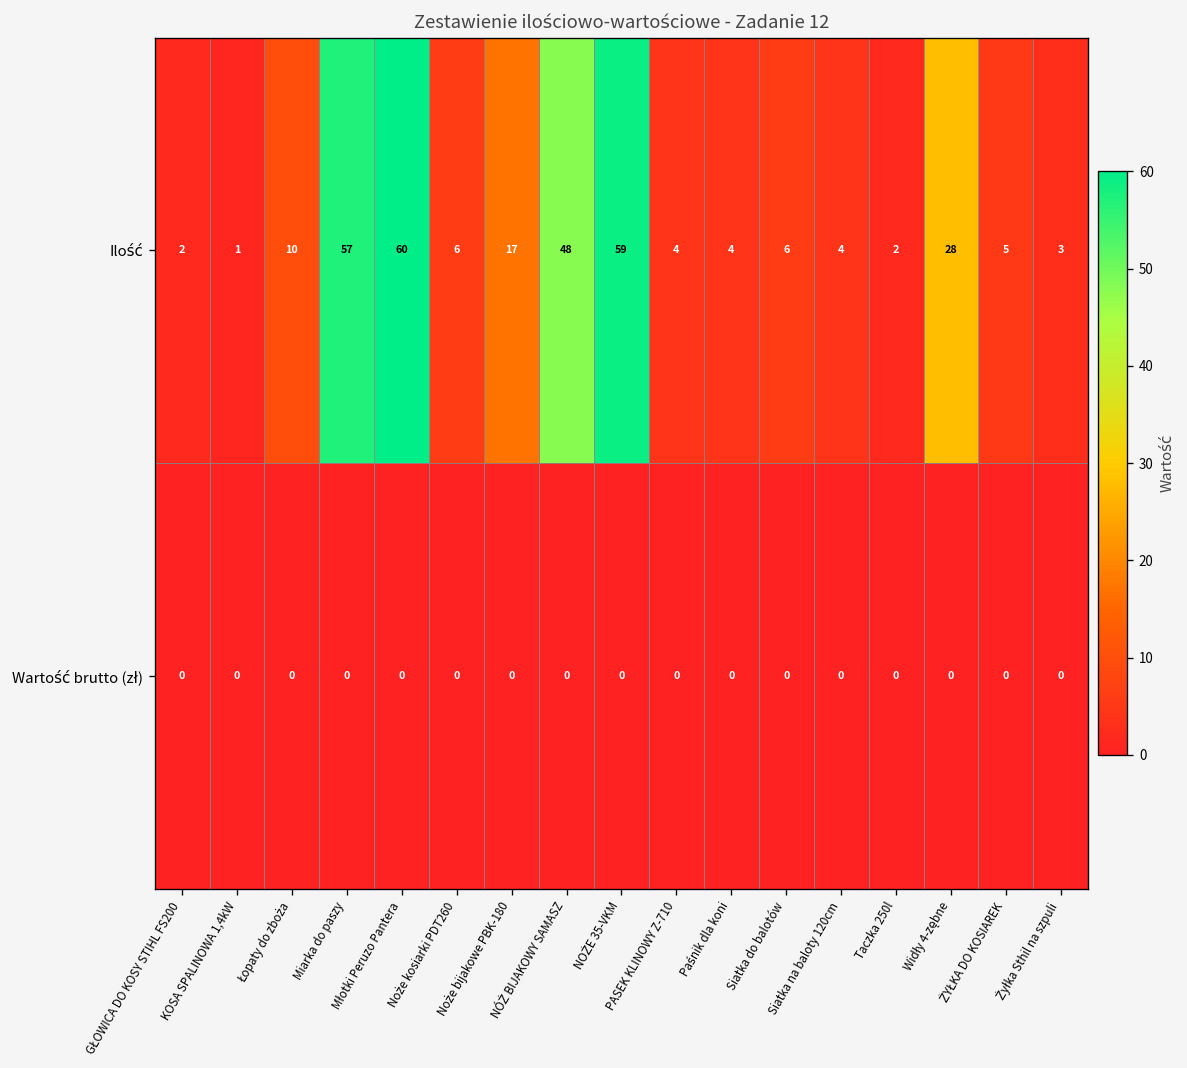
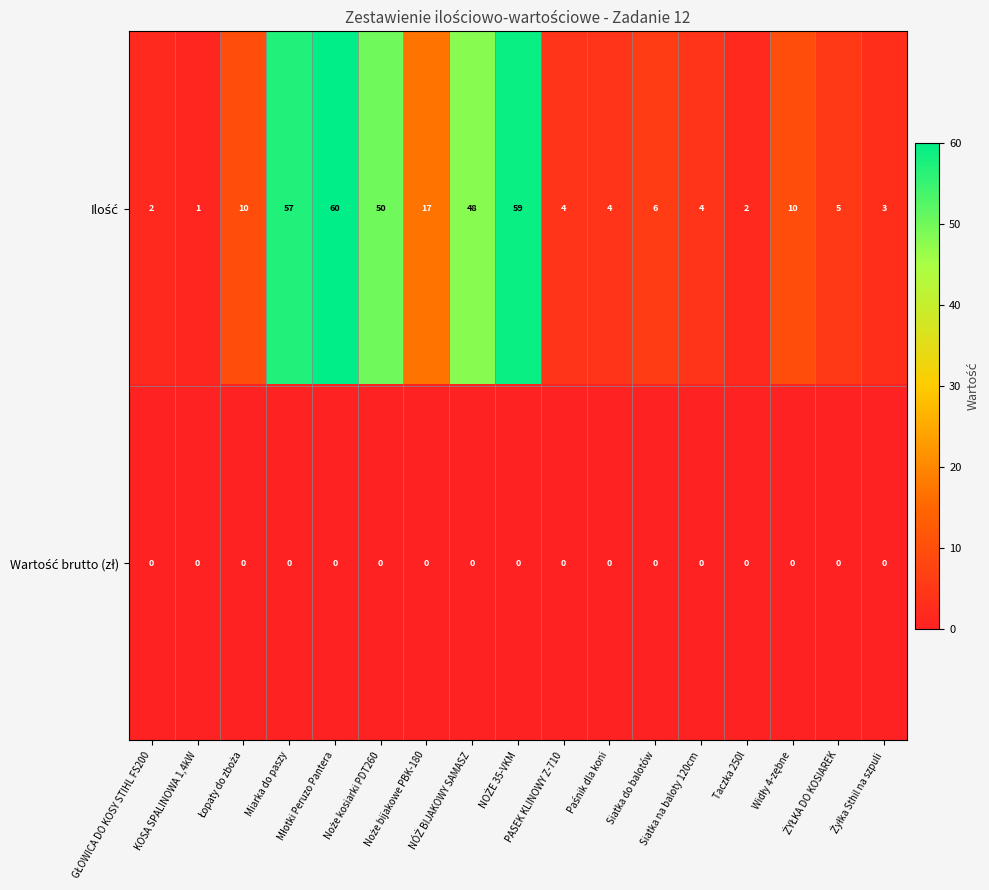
Ilość, Noże kosiarki PDT260: 6 -> 50
Ilość, Widły 4-zębne: 28 -> 10
